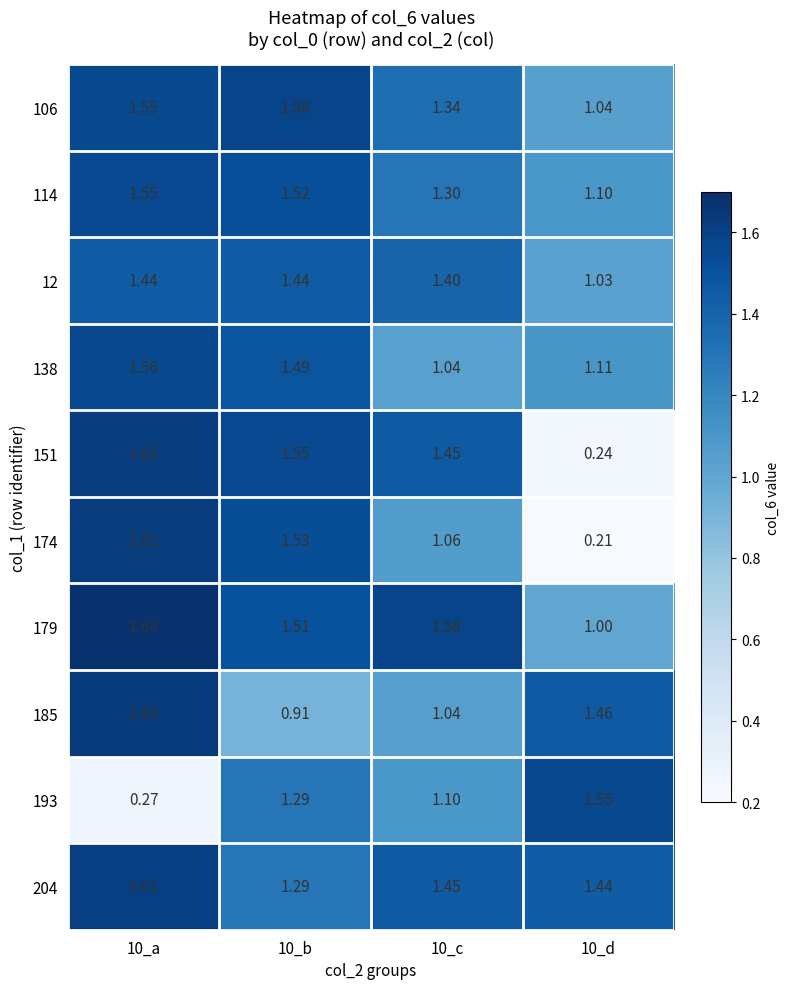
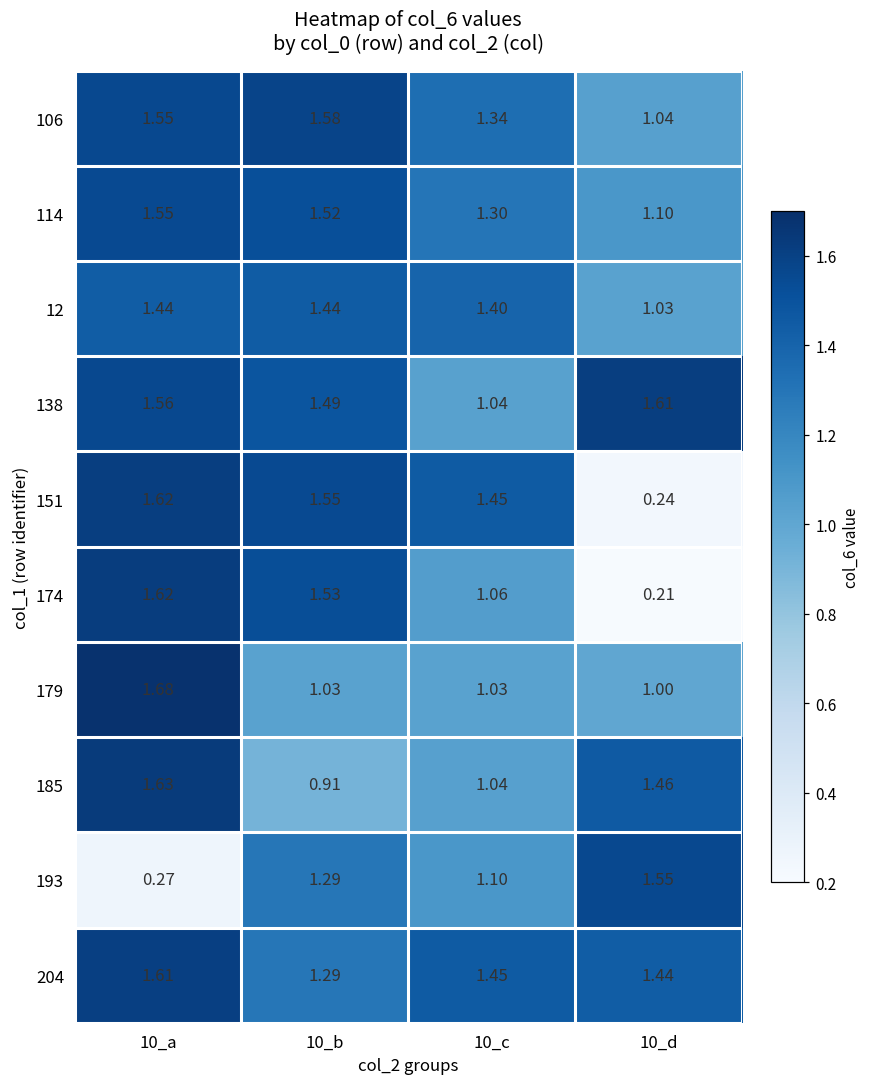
138, 10_d: 1.11 -> 1.61
179, 10_b: 1.51 -> 1.03
179, 10_c: 1.58 -> 1.03
